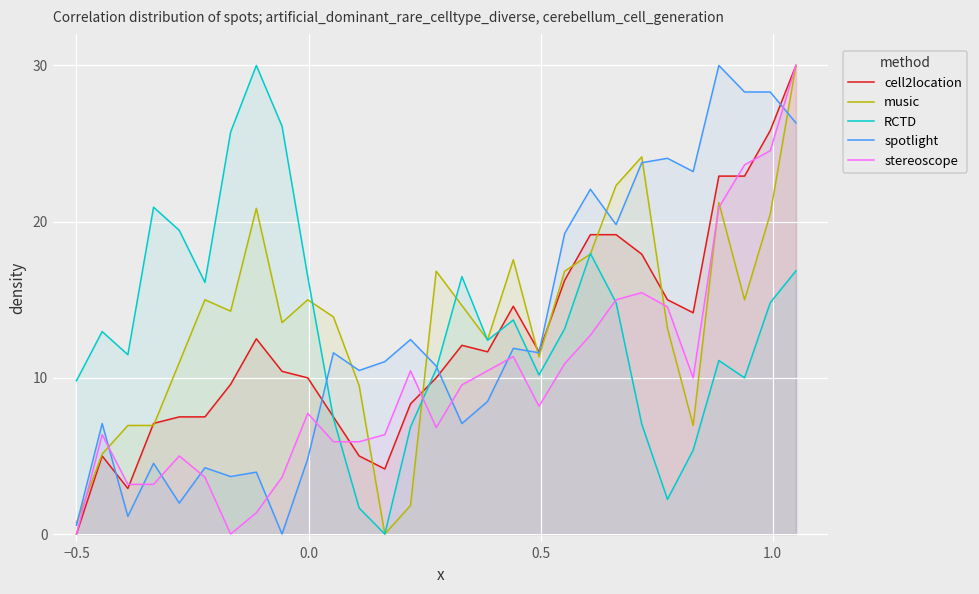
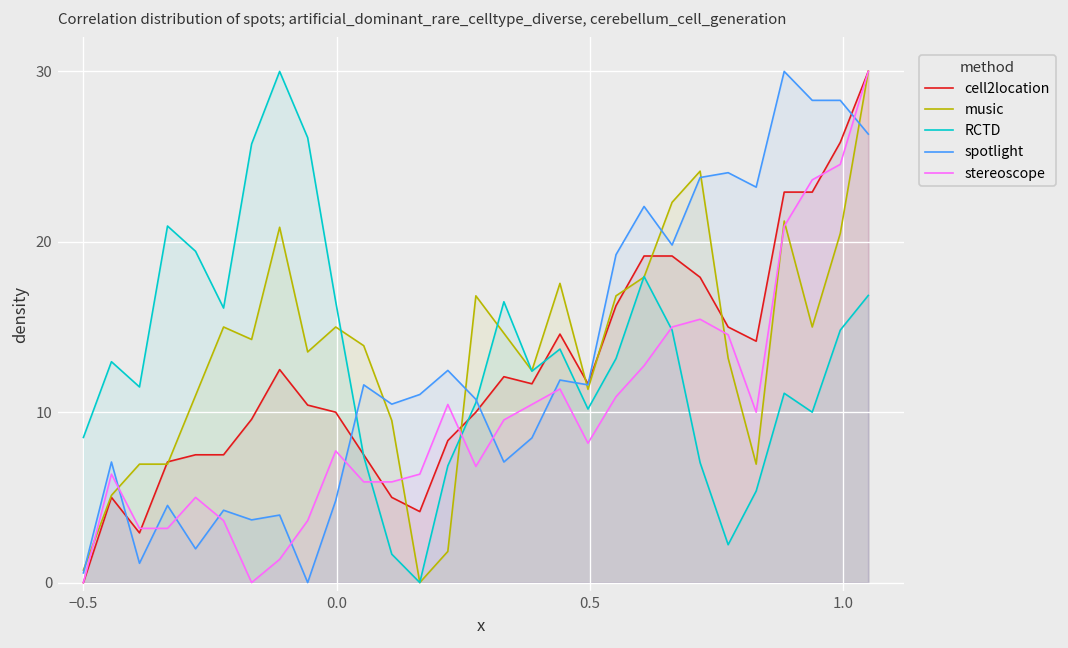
RCTD, −0.5: 9.8 -> 8.5
